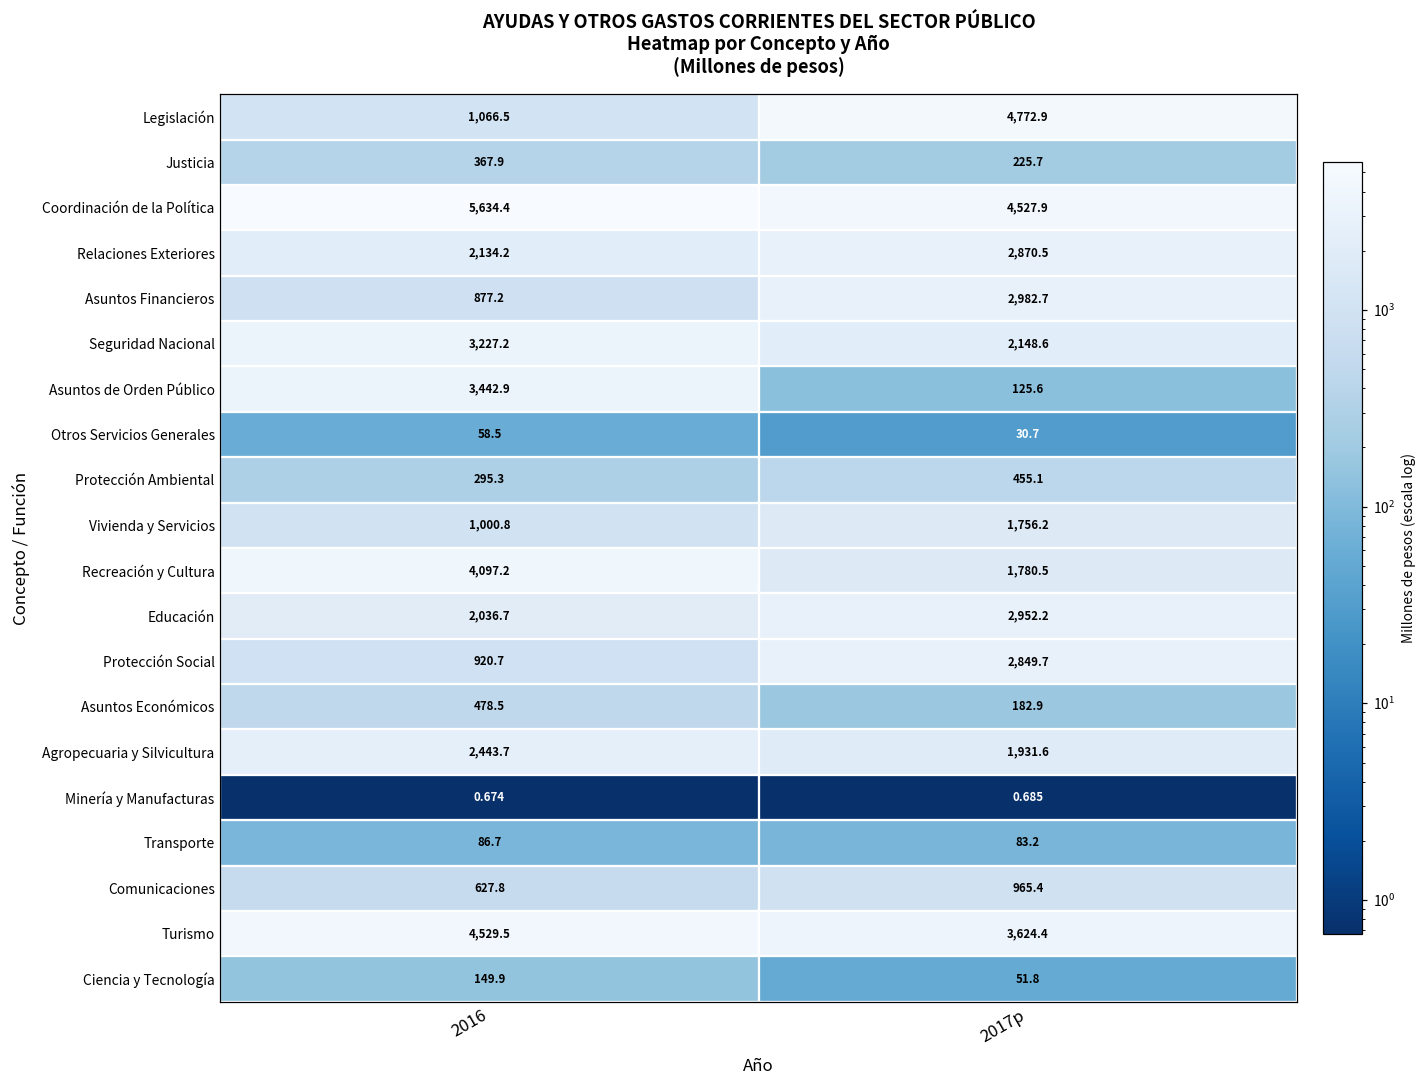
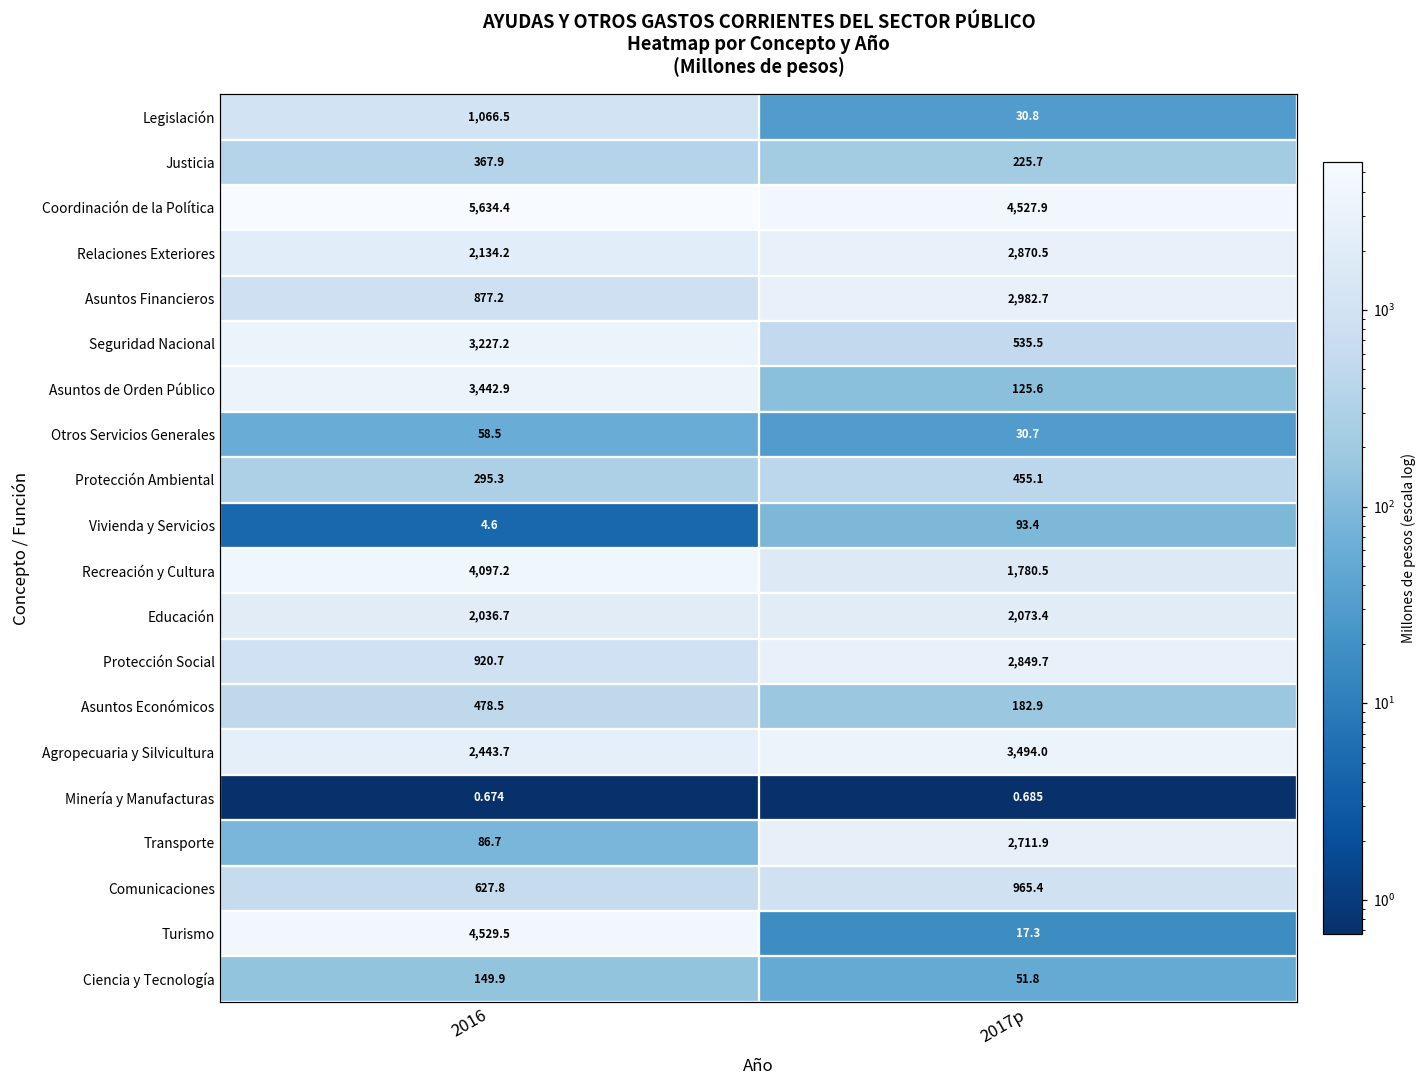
Legislación, 2017p: 4,772.9 -> 30.8
Seguridad Nacional, 2017p: 2,148.6 -> 535.5
Vivienda y Servicios, 2016: 1,000.8 -> 4.6
Vivienda y Servicios, 2017p: 1,756.2 -> 93.4
Educación, 2017p: 2,952.2 -> 2,073.4
Agropecuaria y Silvicultura, 2017p: 1,931.6 -> 3,494.0
Transporte, 2017p: 83.2 -> 2,711.9
Turismo, 2017p: 3,624.4 -> 17.3
